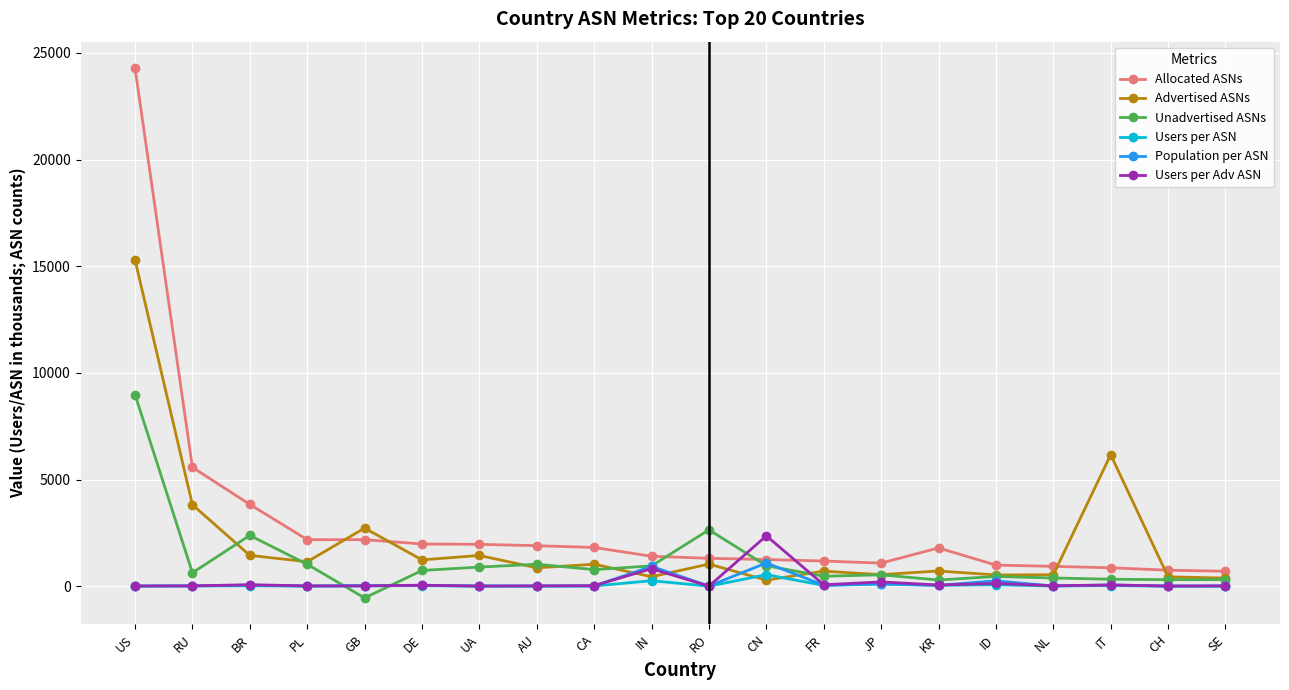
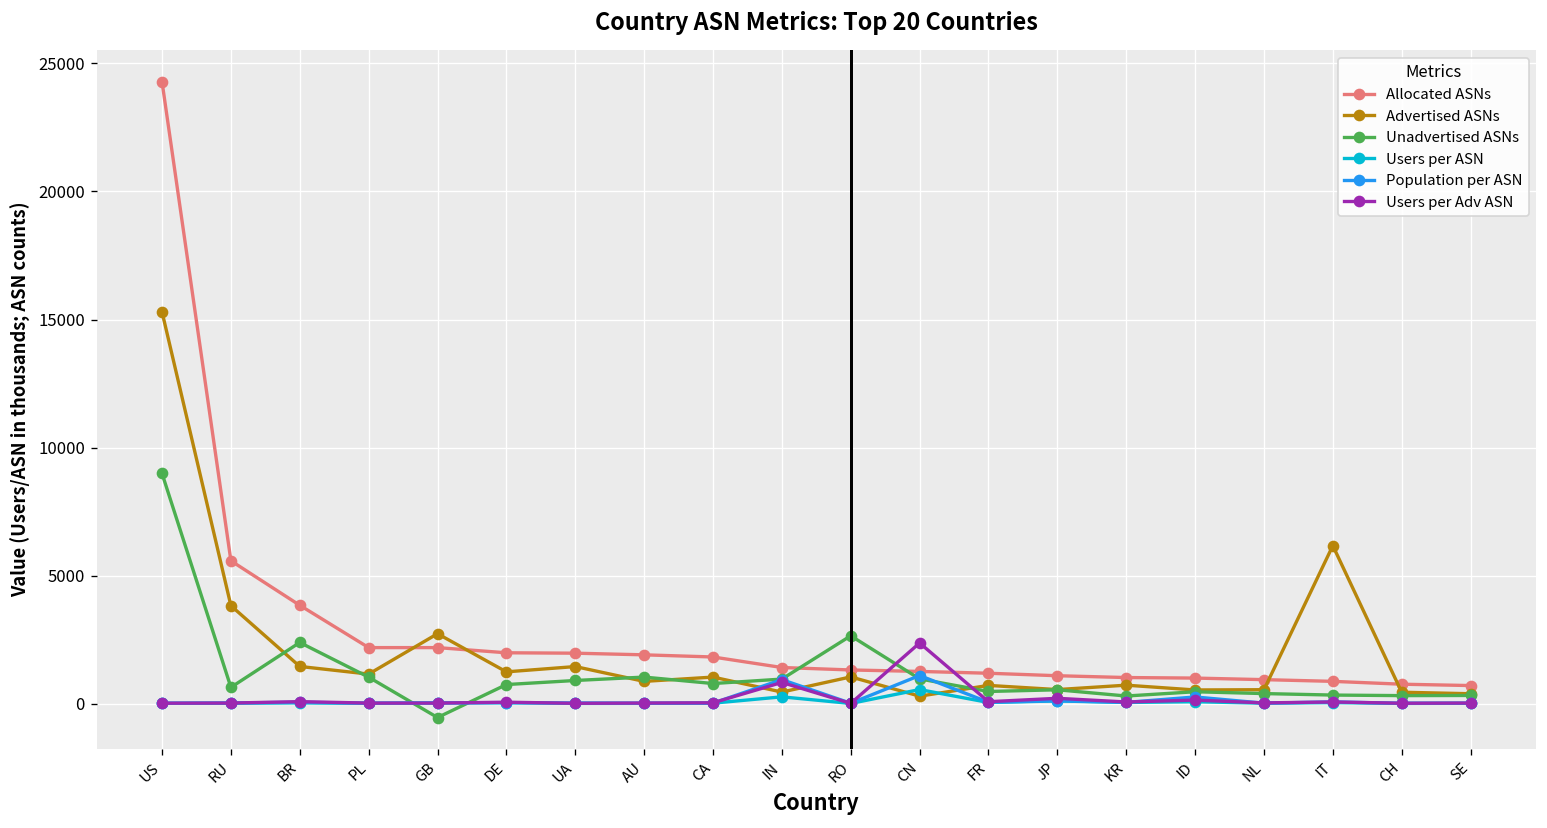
Allocated ASNs, KR: 1800 -> 1000
